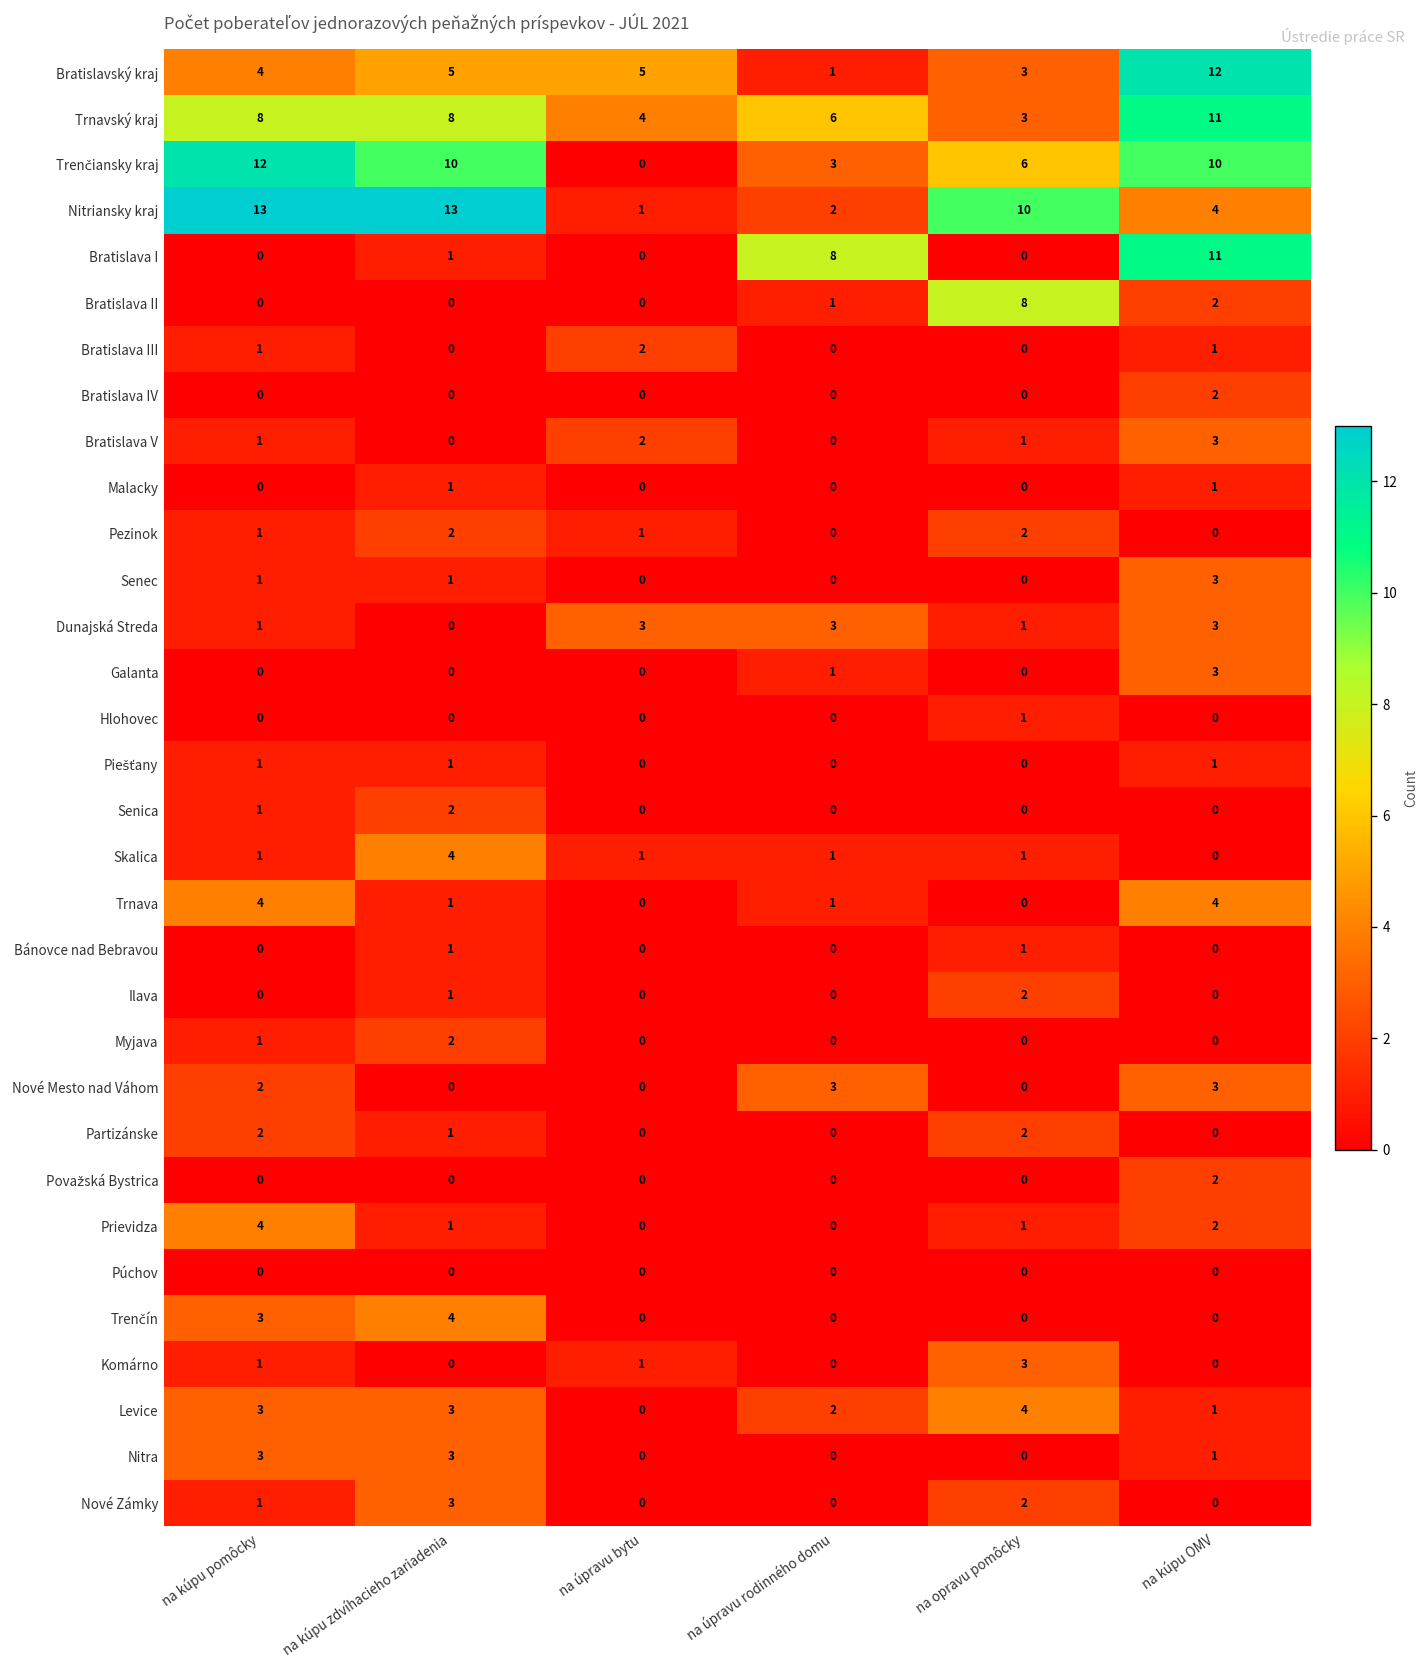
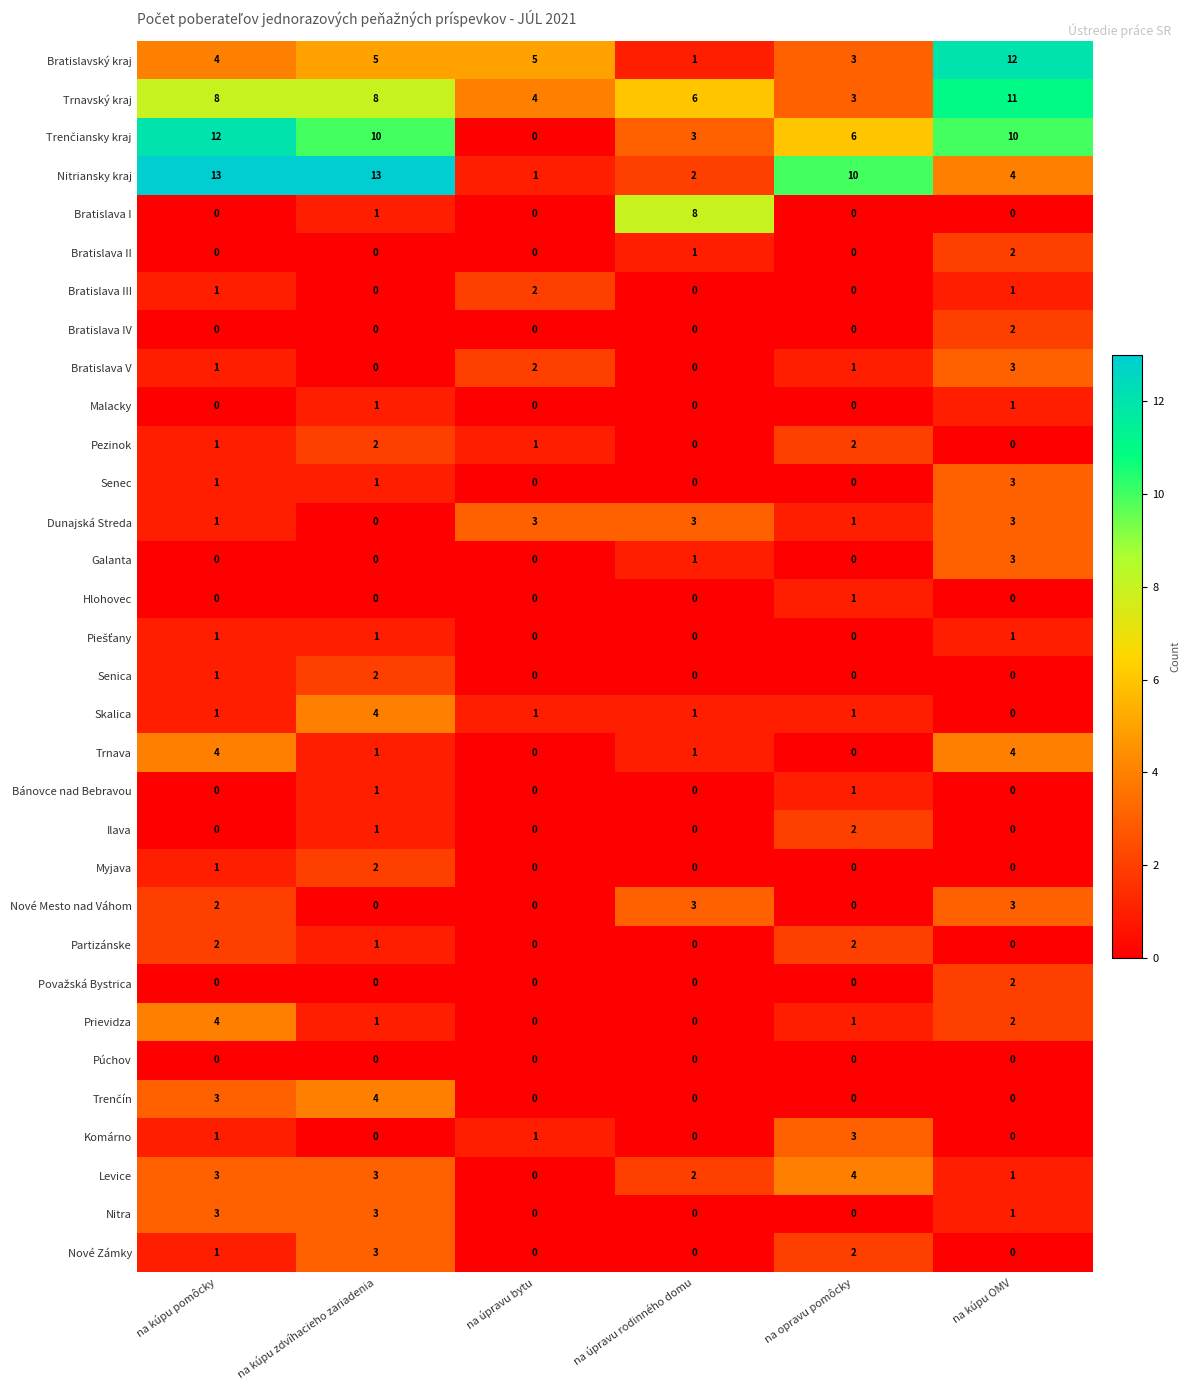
Bratislava I, na kúpu OMV: 11 -> 0
Bratislava II, na opravu pomôcky: 8 -> 0
